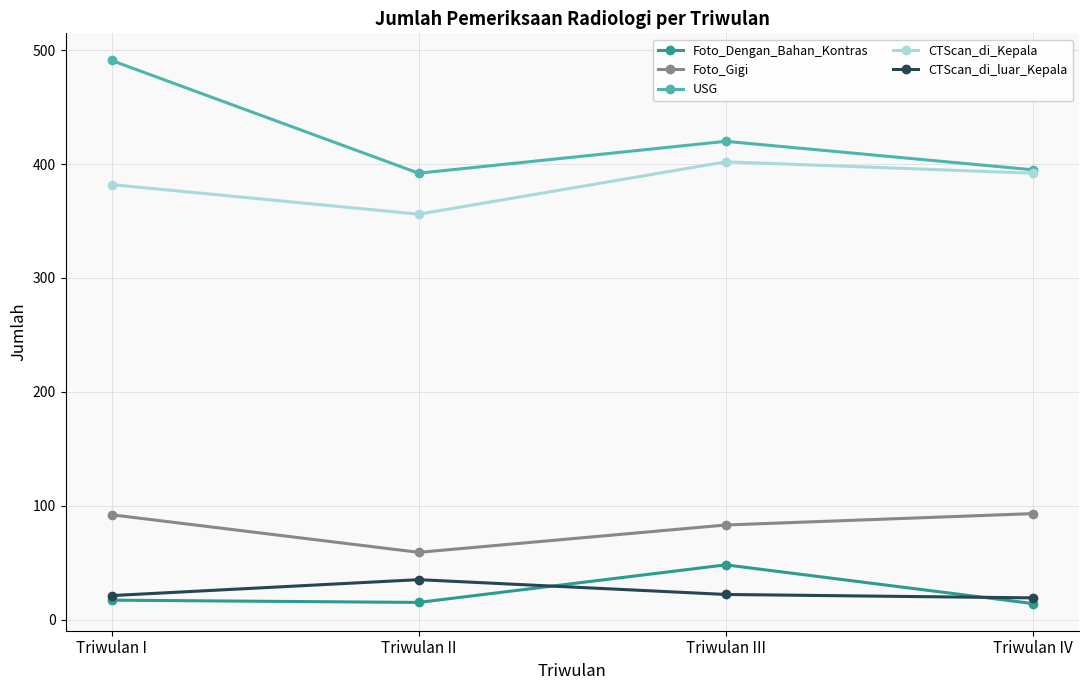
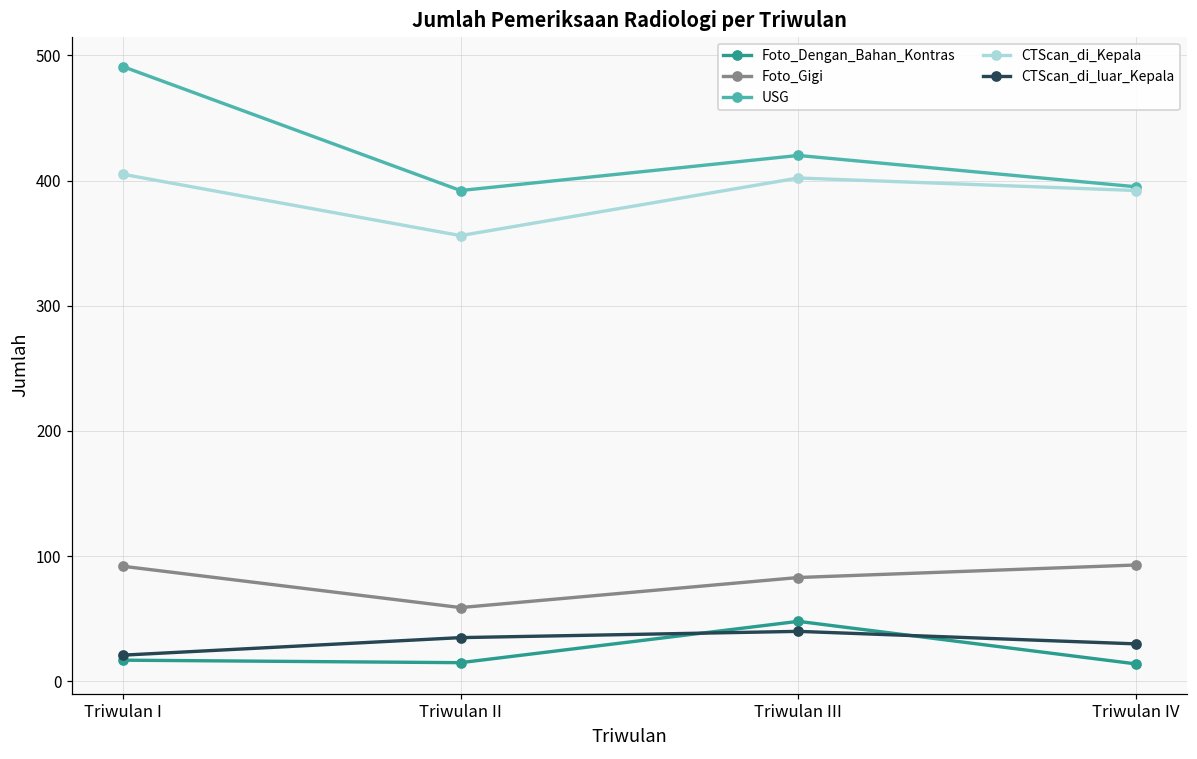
CTScan_di_Kepala, Triwulan I: 382 -> 405
CTScan_di_luar_Kepala, Triwulan III: 22 -> 40
CTScan_di_luar_Kepala, Triwulan IV: 19 -> 30
